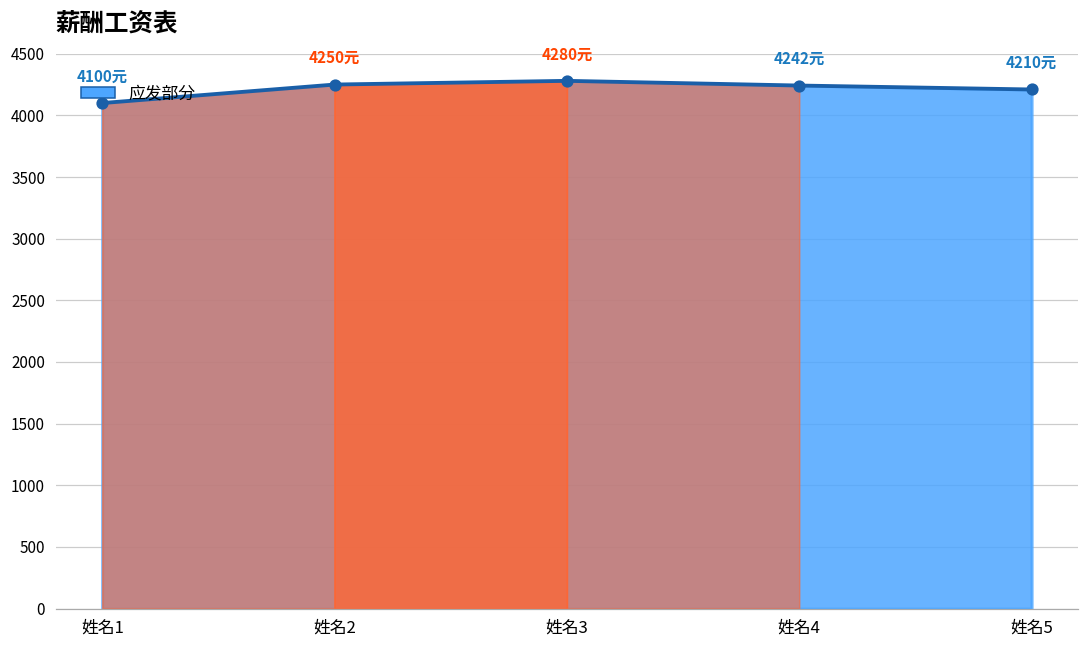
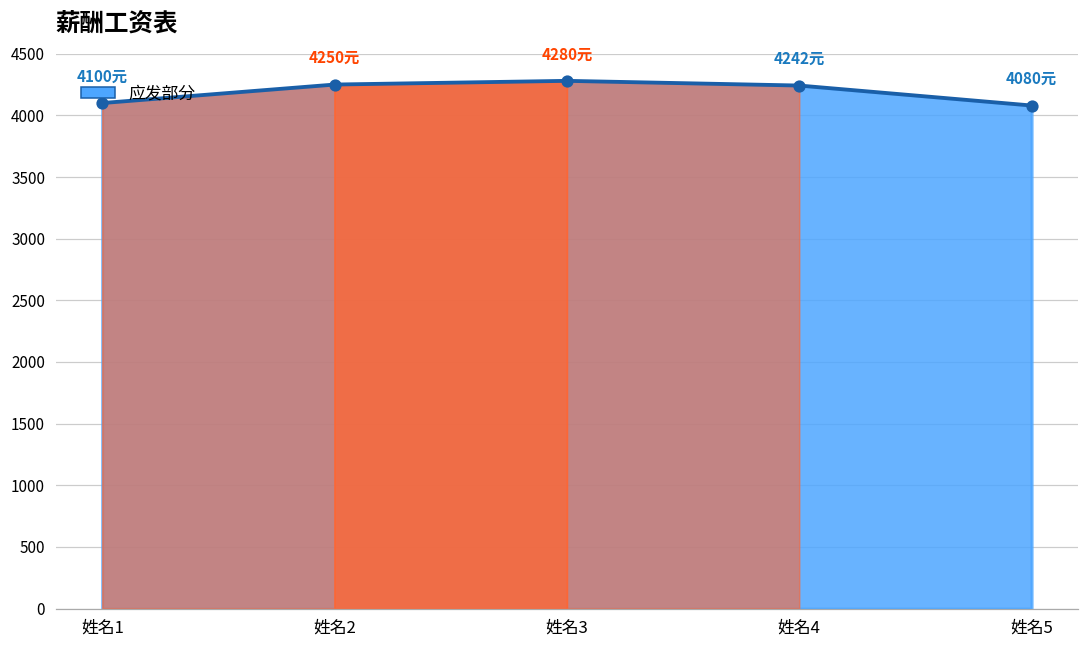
应发部分, 姓名5: 4210元 -> 4080元
